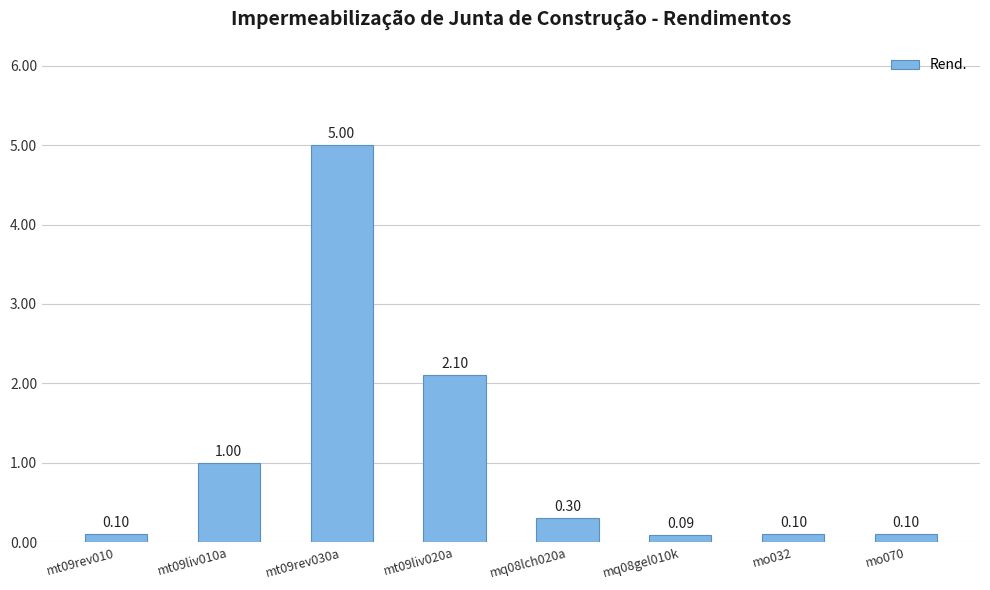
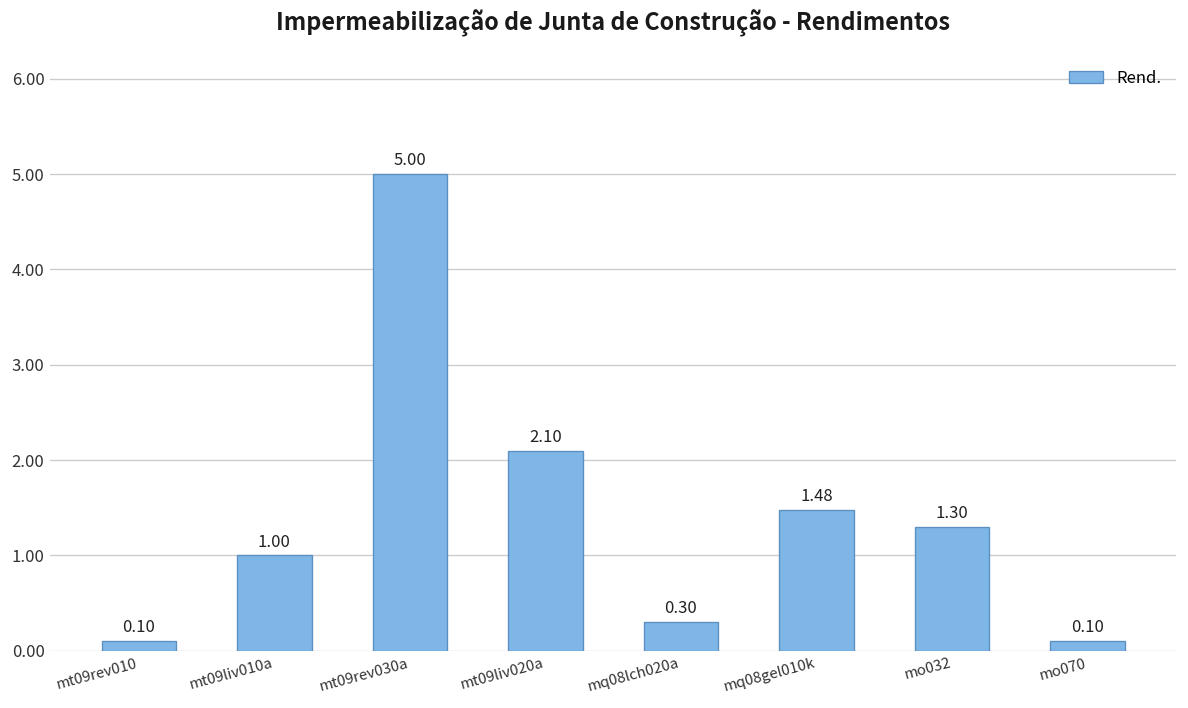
mq08gel010k: 0.09 -> 1.48
mo032: 0.10 -> 1.30
